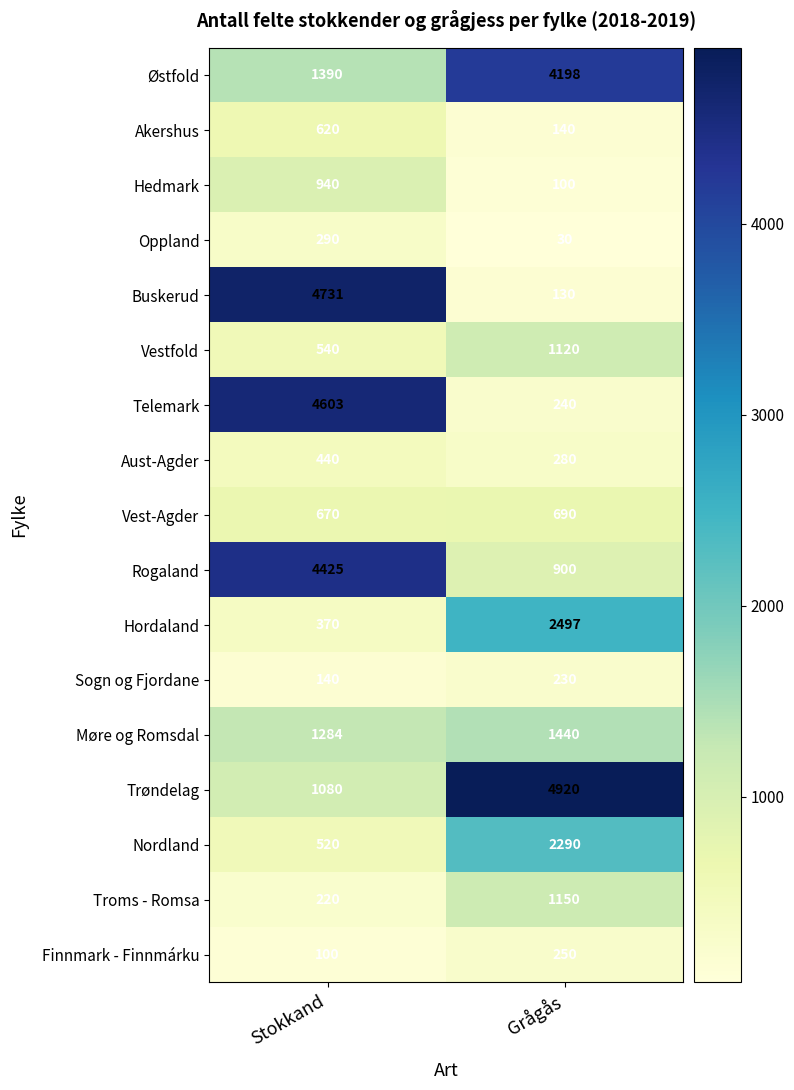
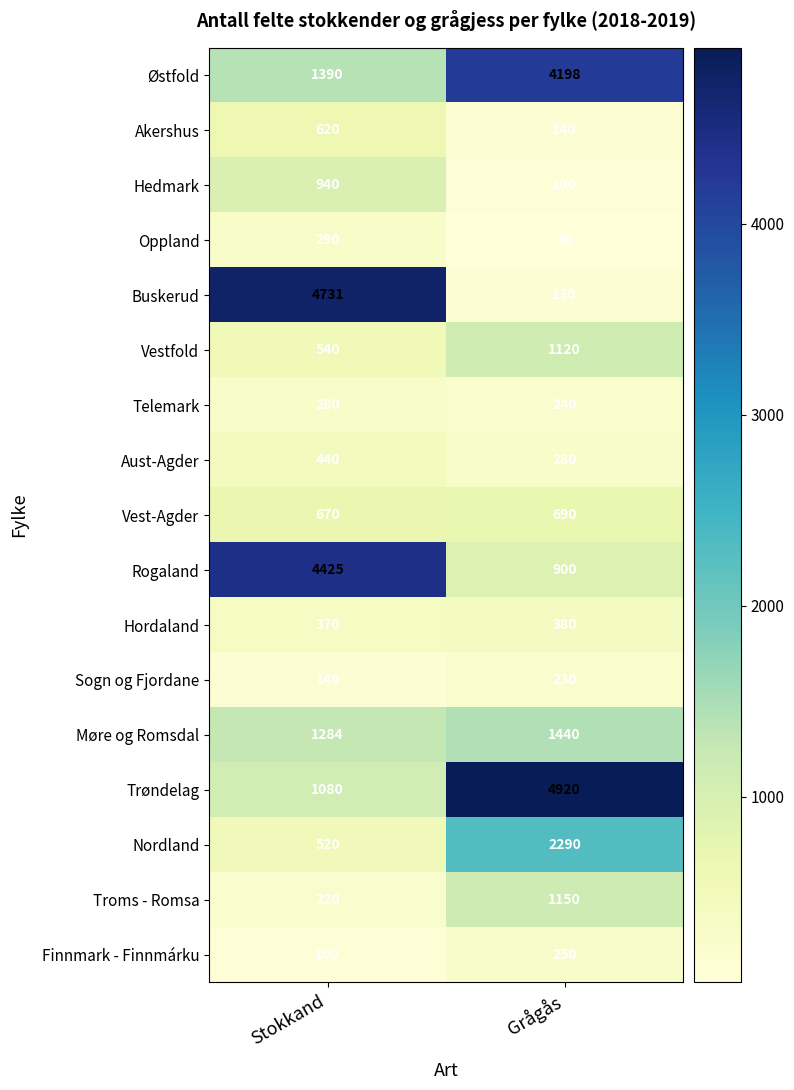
Telemark, Stokkand: 4603 -> 280
Hordaland, Grågås: 2497 -> 380
